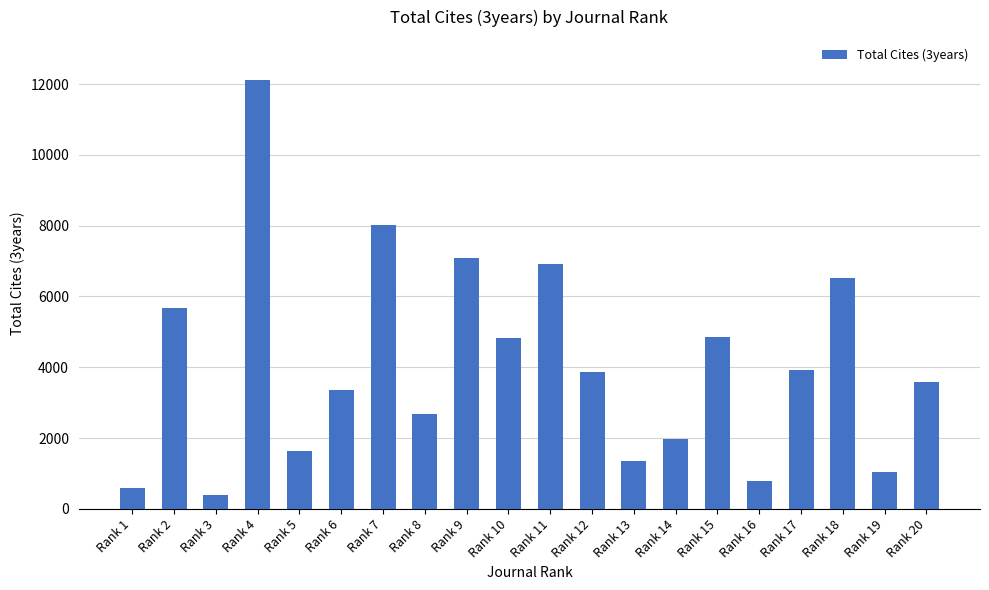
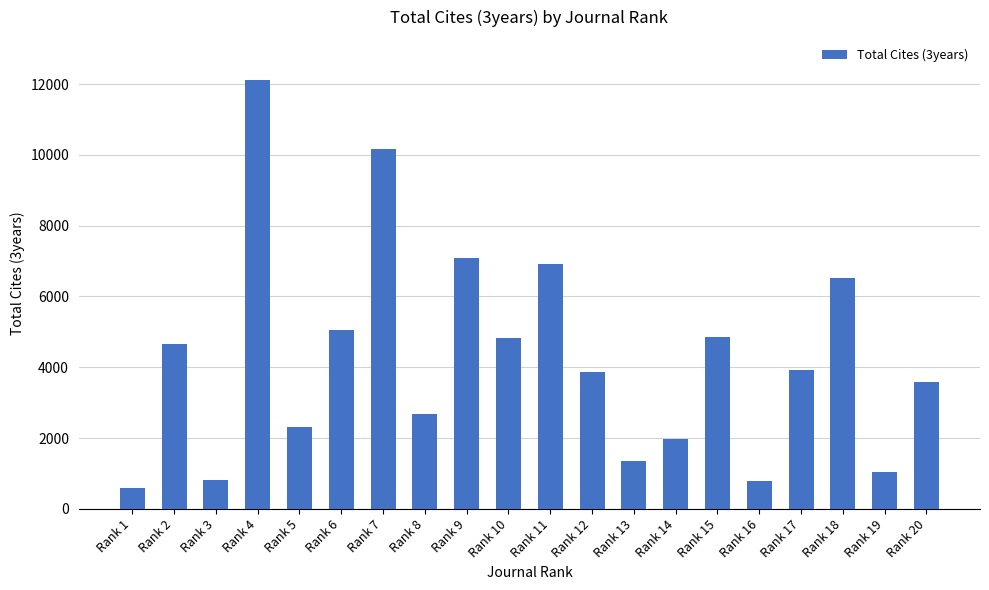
Rank 2: 5700 -> 4700
Rank 3: 400 -> 800
Rank 5: 1600 -> 2300
Rank 6: 3400 -> 5000
Rank 7: 8000 -> 10200
